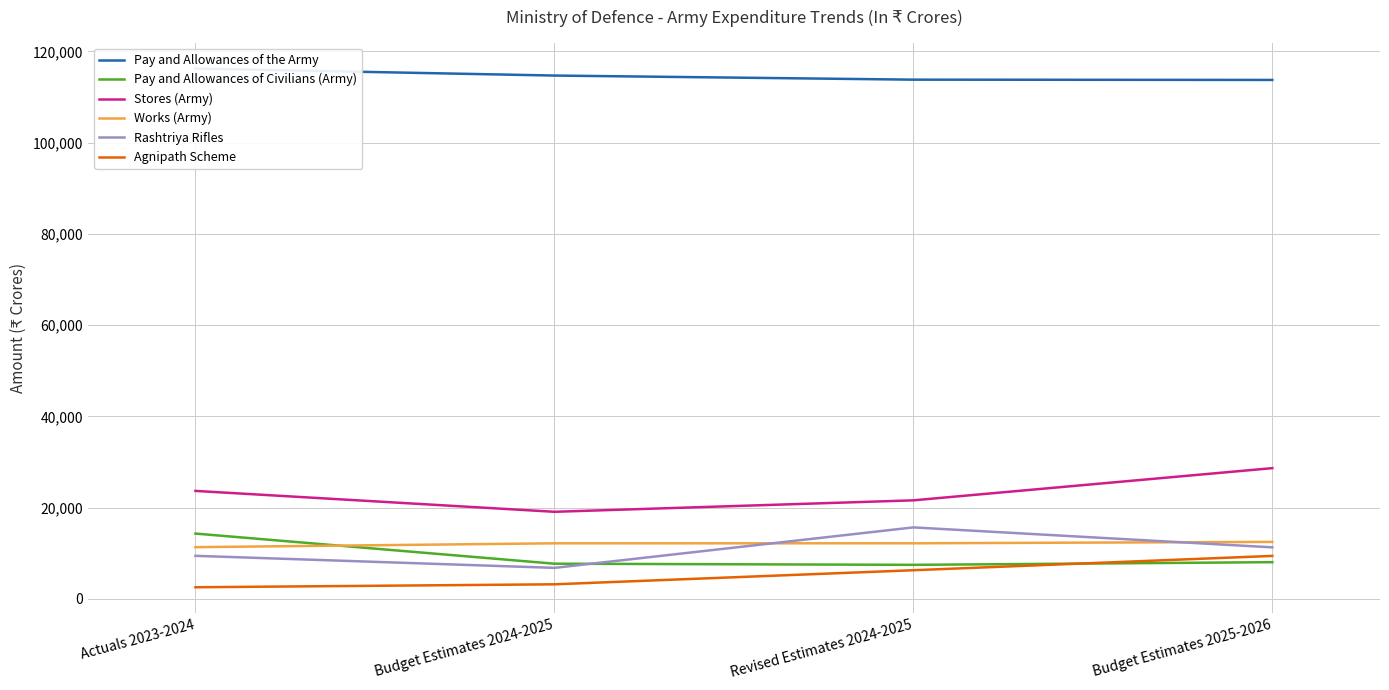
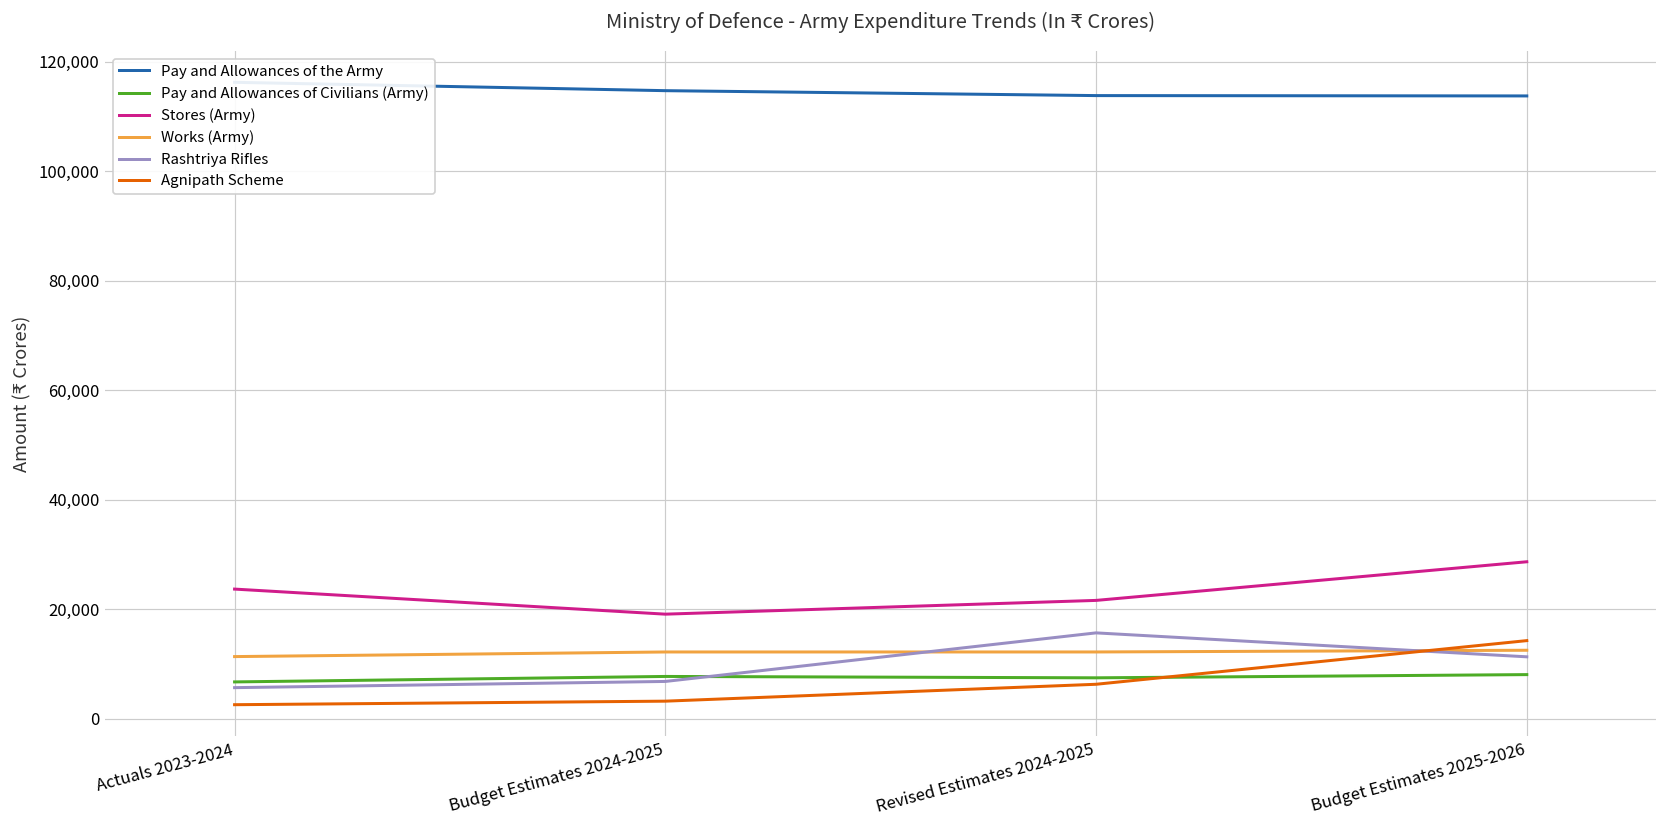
Pay and Allowances of Civilians (Army), Actuals 2023-2024: 14,000 -> 7,000
Rashtriya Rifles, Actuals 2023-2024: 9,000 -> 6,000
Agnipath Scheme, Budget Estimates 2025-2026: 9,000 -> 14,000
